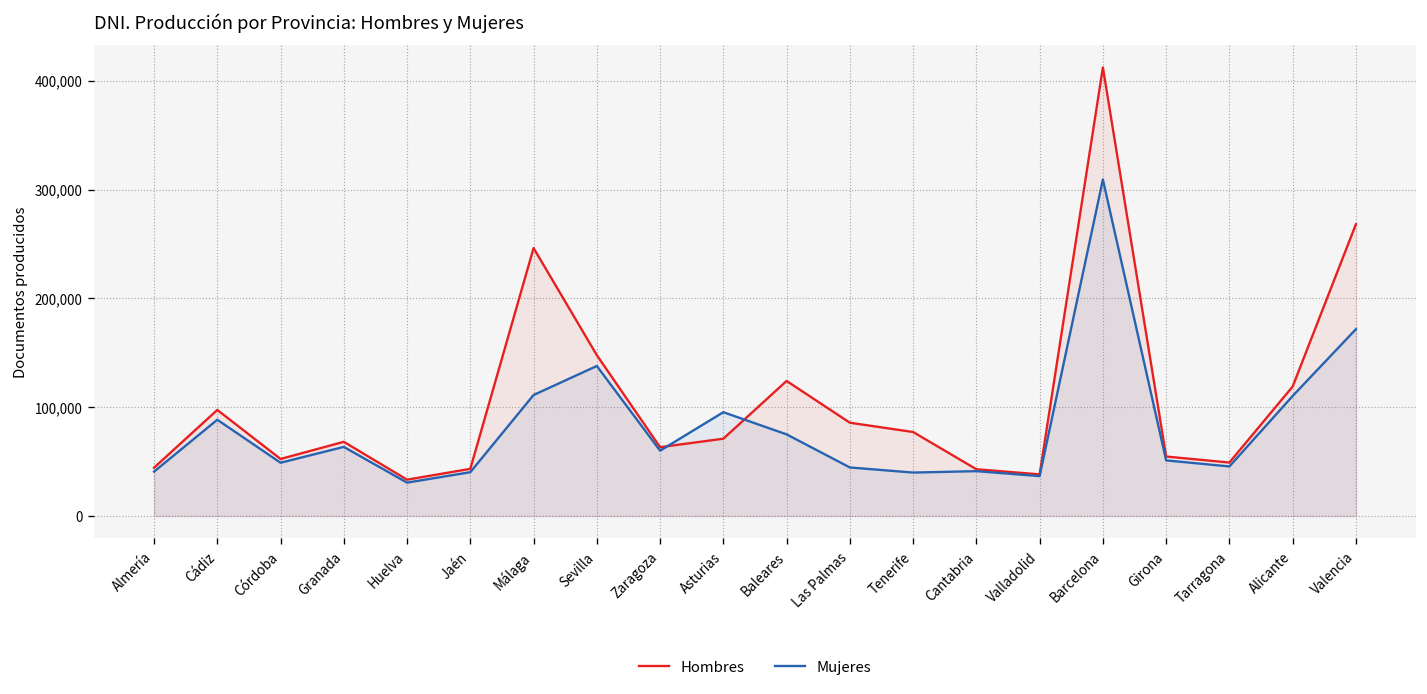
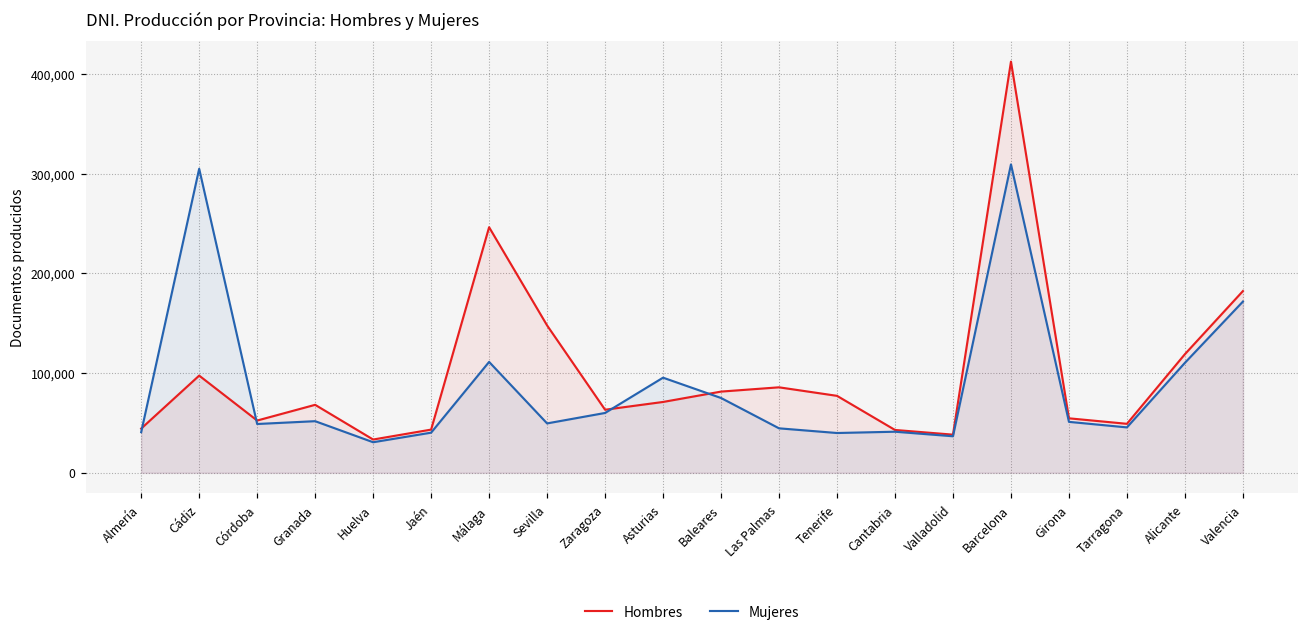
Mujeres, Cádiz: 90,000 -> 300,000
Mujeres, Granada: 60,000 -> 50,000
Mujeres, Sevilla: 140,000 -> 50,000
Hombres, Baleares: 120,000 -> 80,000
Hombres, Valencia: 270,000 -> 180,000
